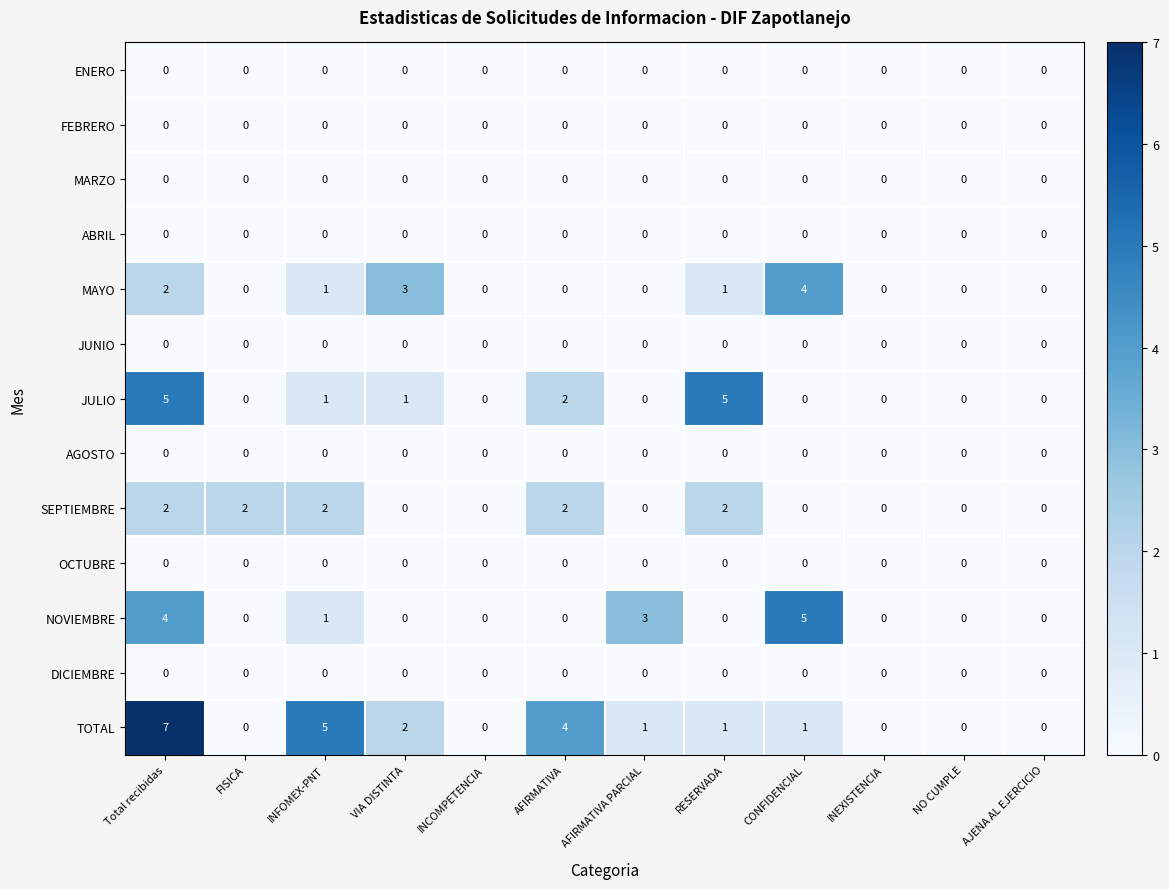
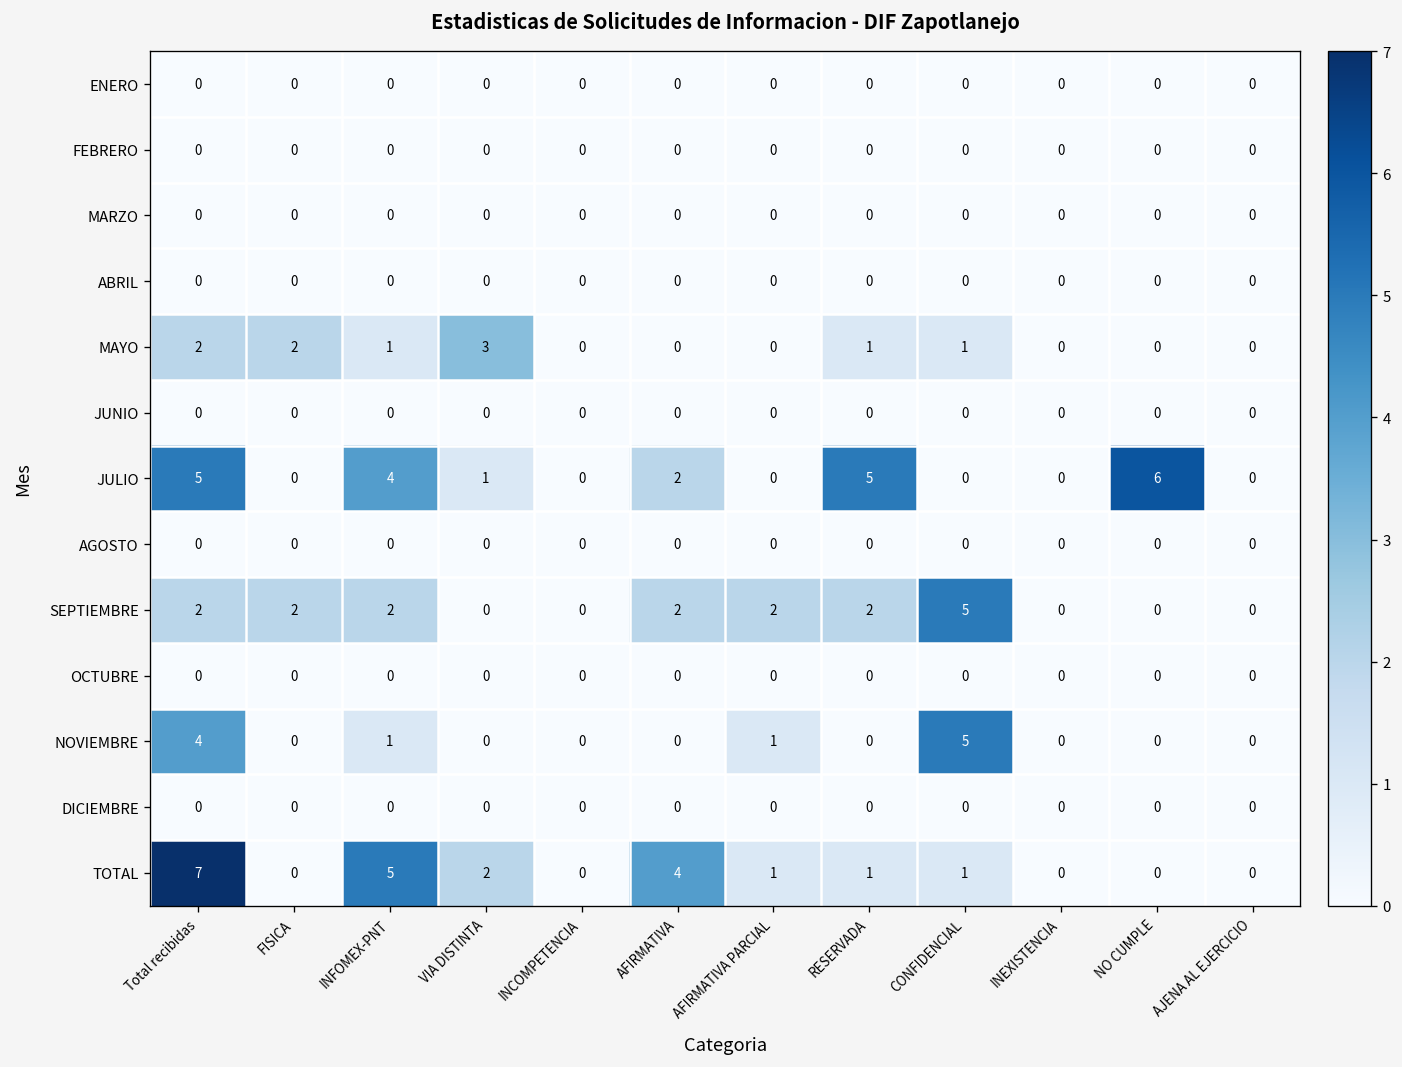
MAYO, FISICA: 0 -> 2
MAYO, CONFIDENCIAL: 4 -> 1
JULIO, INFOMEX-PNT: 1 -> 4
JULIO, NO CUMPLE: 0 -> 6
SEPTIEMBRE, AFIRMATIVA PARCIAL: 0 -> 2
SEPTIEMBRE, CONFIDENCIAL: 0 -> 5
NOVIEMBRE, AFIRMATIVA PARCIAL: 3 -> 1
